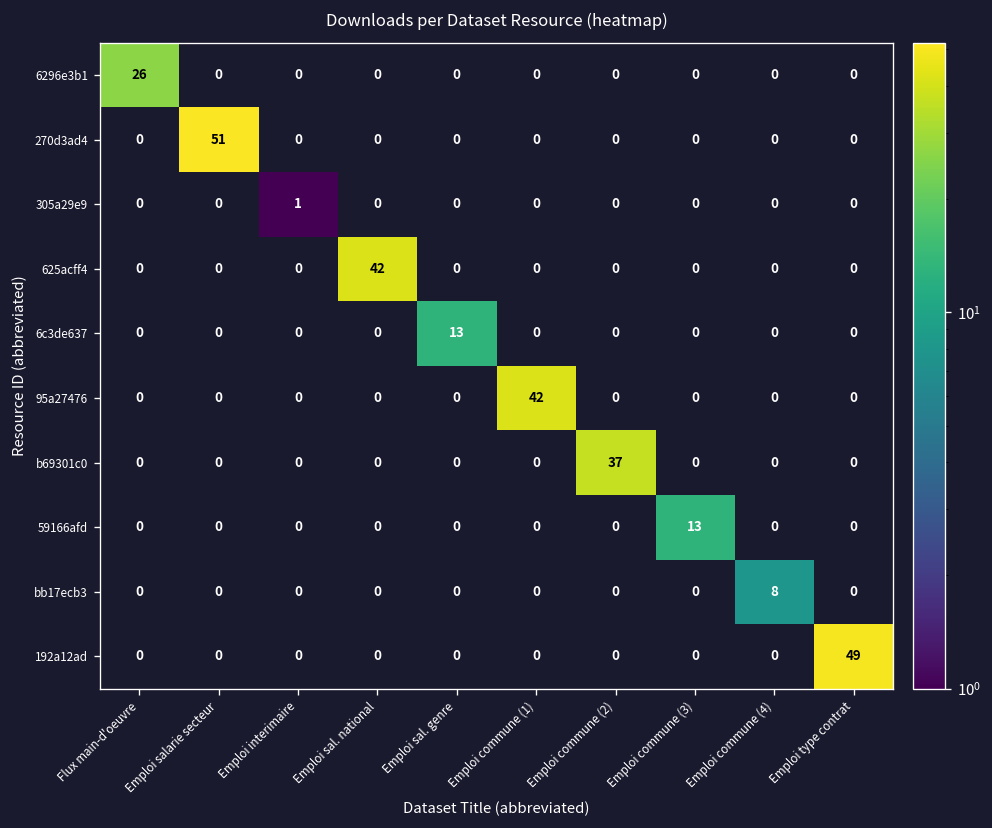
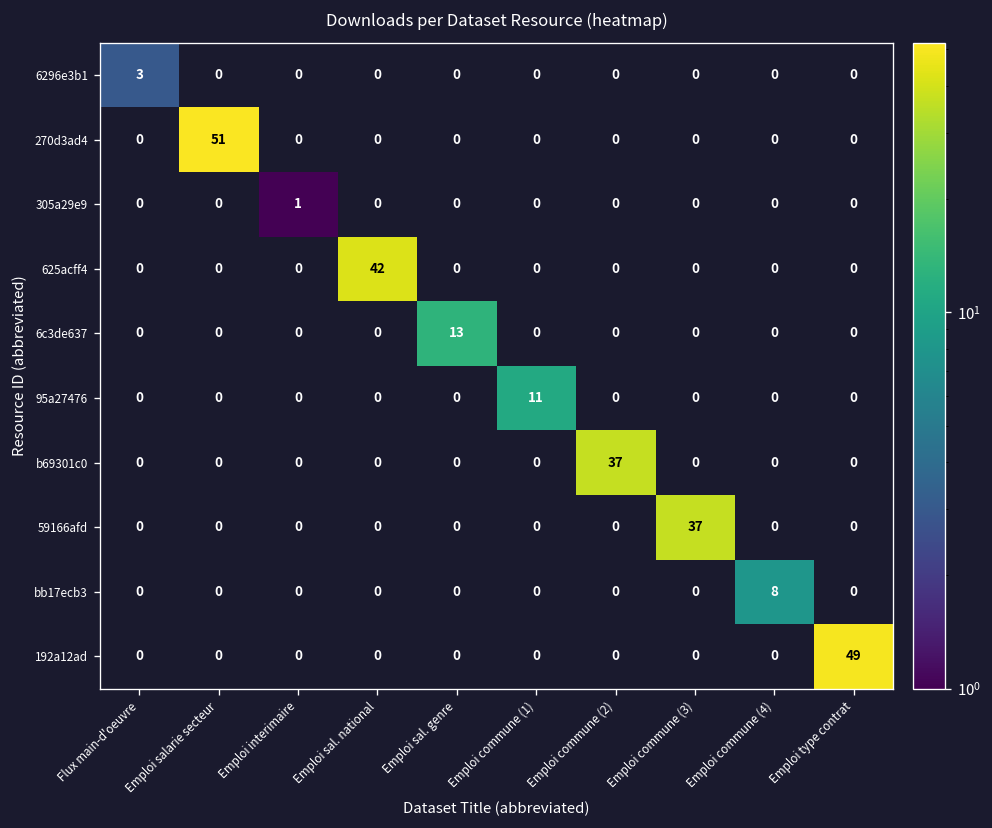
6296e3b1, Flux main-d'oeuvre: 26 -> 3
95a27476, Emploi commune (1): 42 -> 11
59166afd, Emploi commune (3): 13 -> 37
